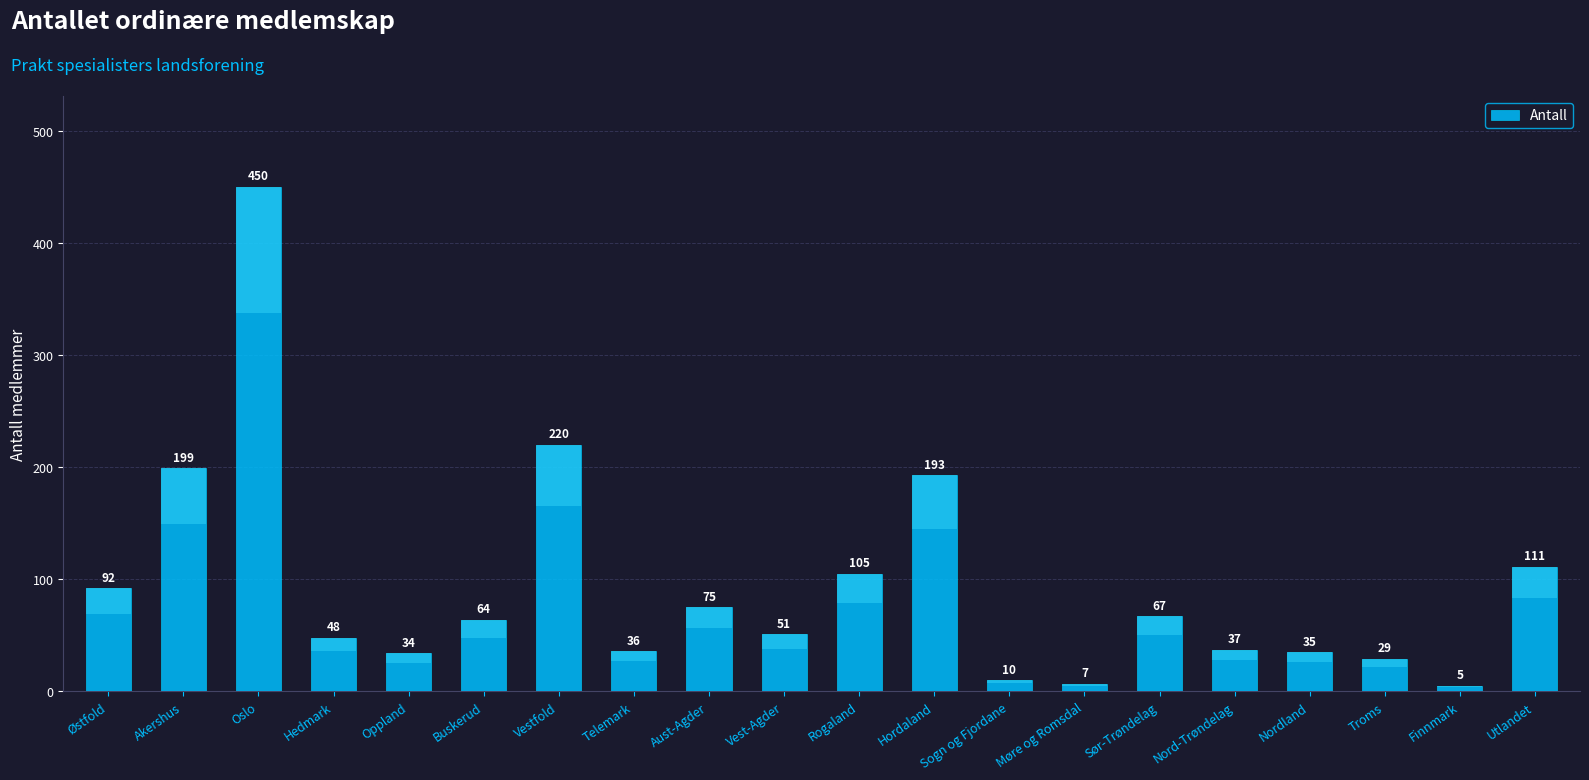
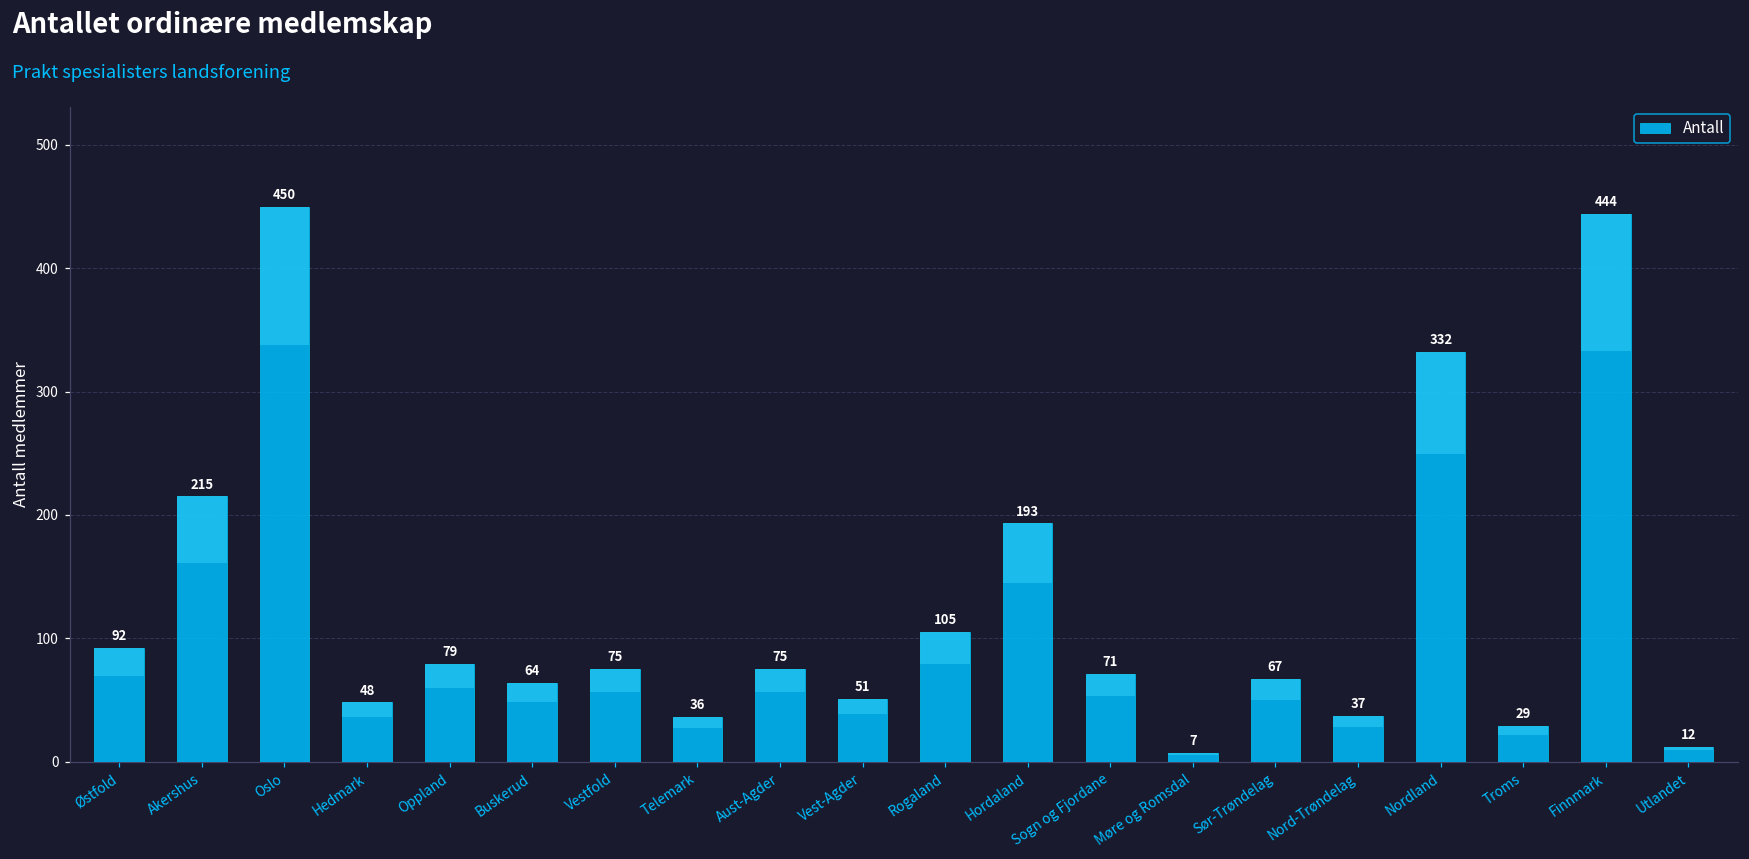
Akershus: 199 -> 215
Oppland: 34 -> 79
Vestfold: 220 -> 75
Sogn og Fjordane: 10 -> 71
Nordland: 35 -> 332
Finnmark: 5 -> 444
Utlandet: 111 -> 12
